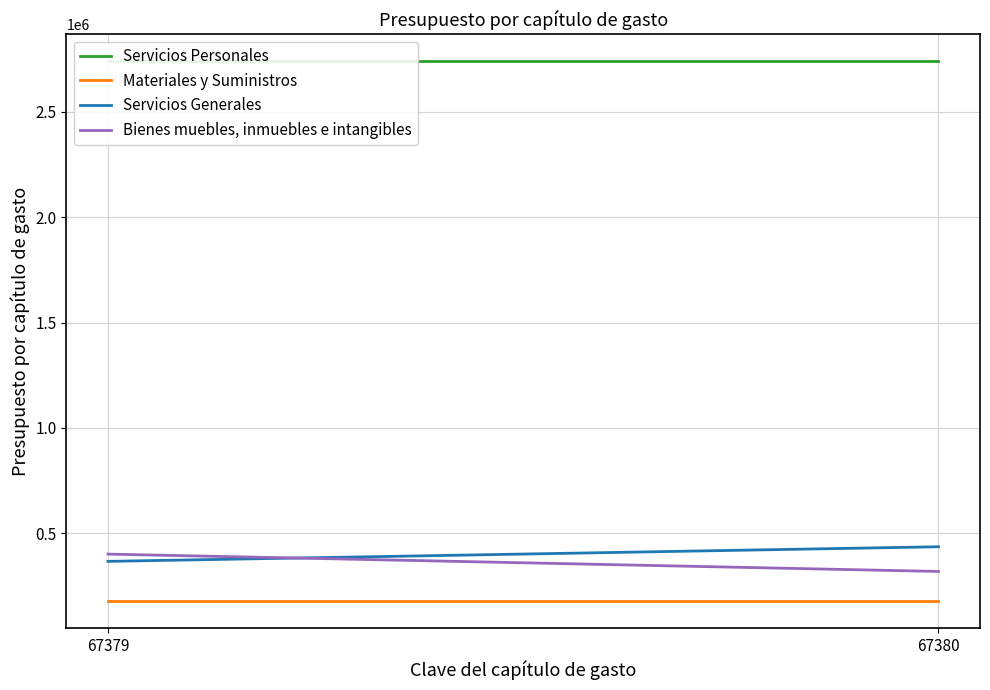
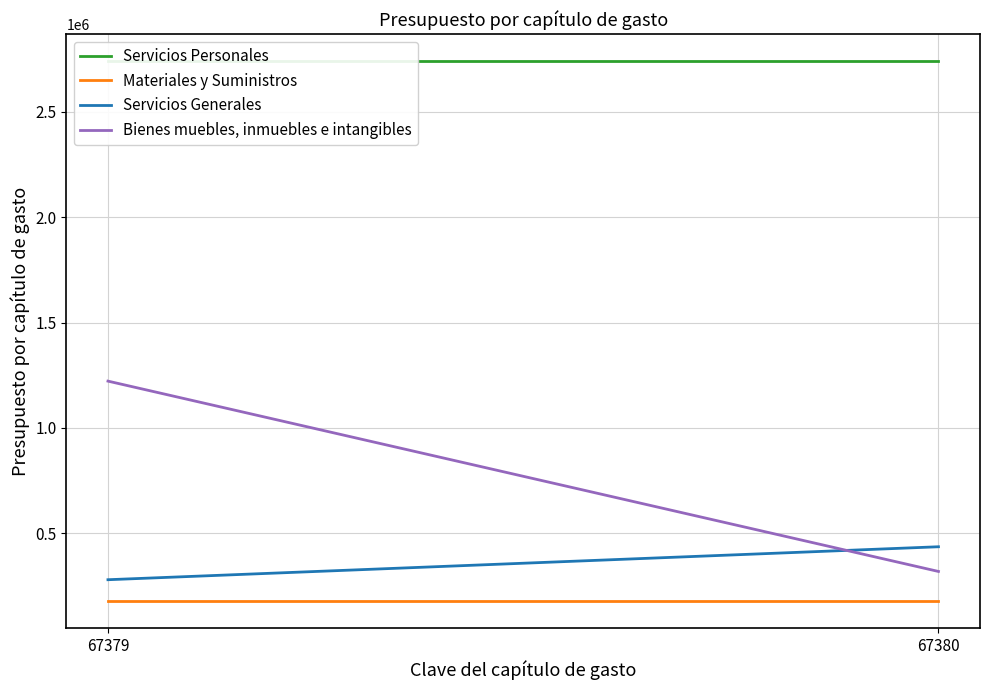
Servicios Generales, 67379: 370000 -> 280000
Bienes muebles, inmuebles e intangibles, 67379: 400000 -> 1220000
